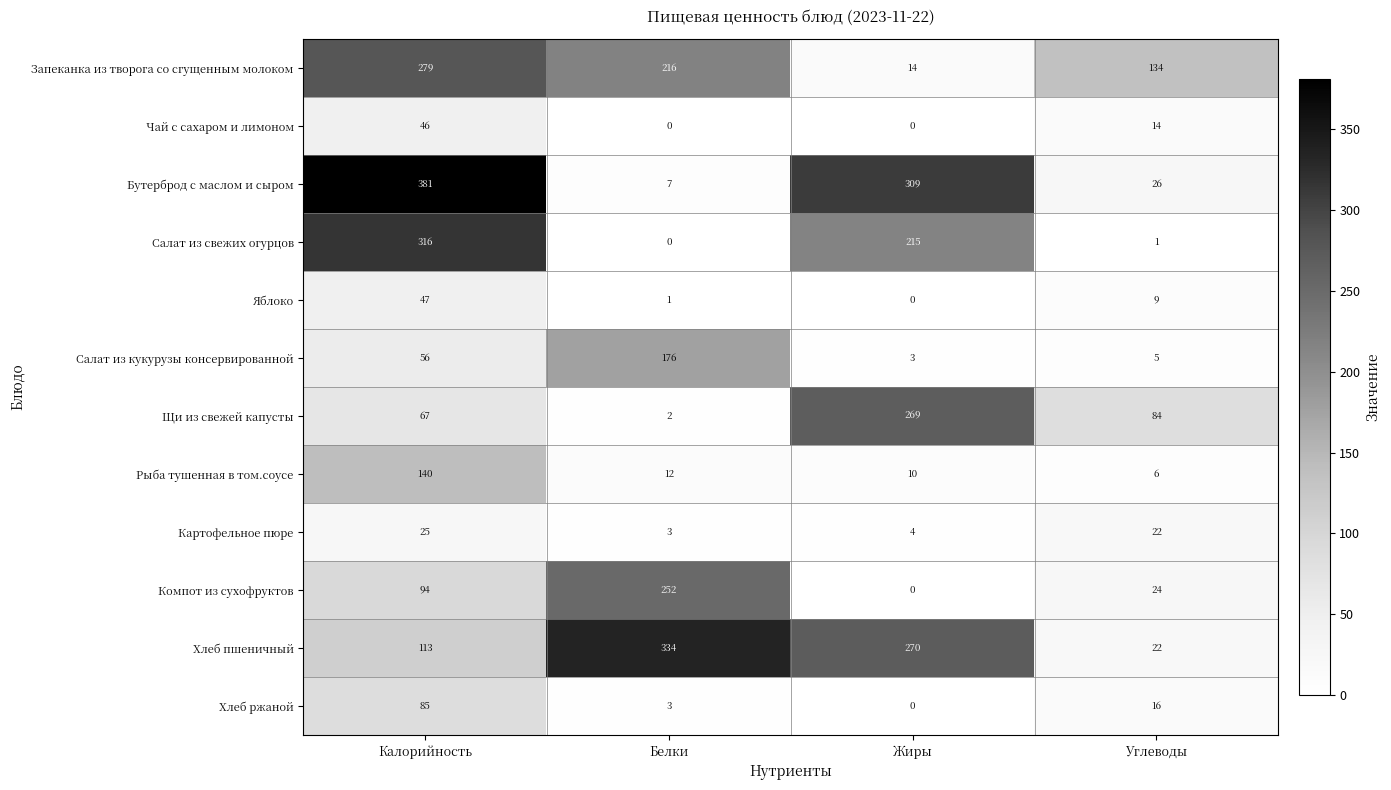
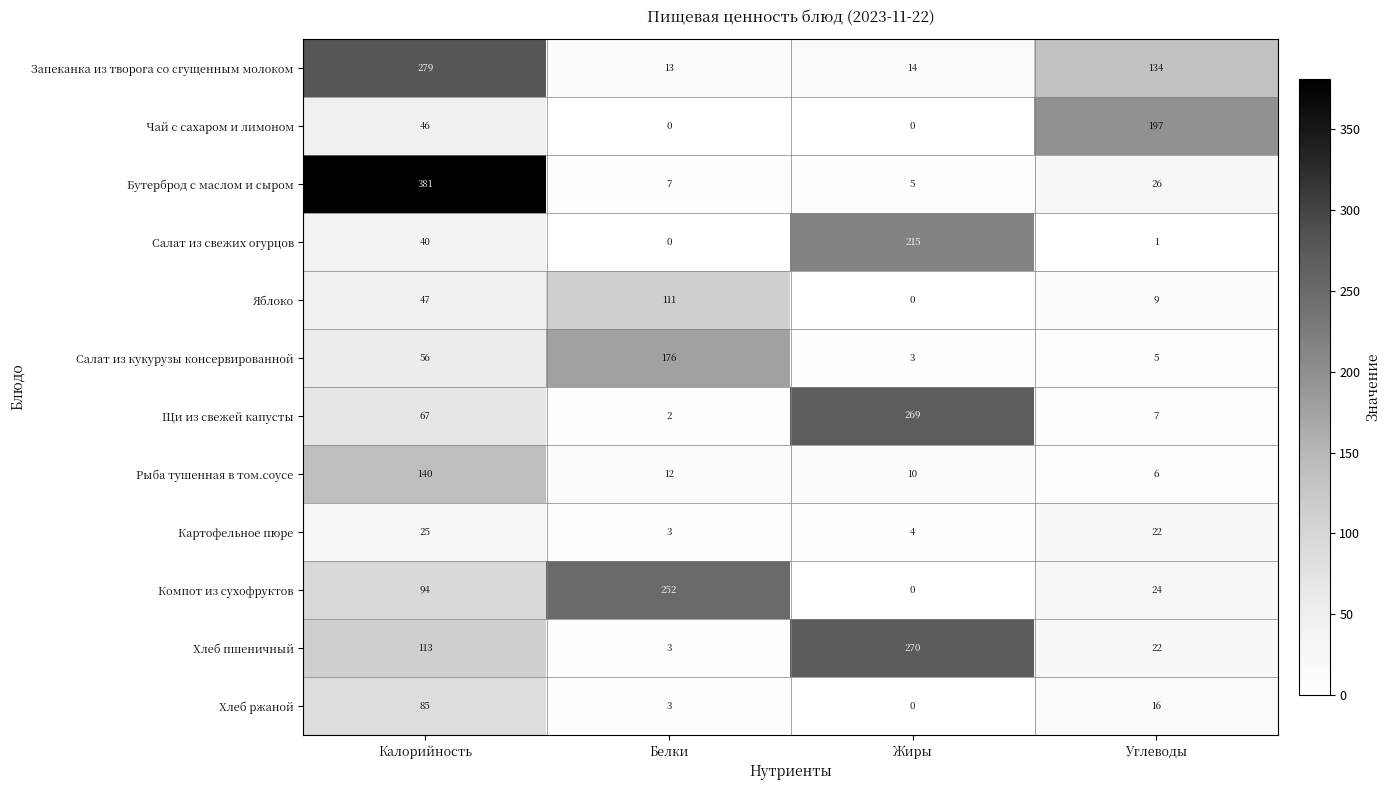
Запеканка из творога со сгущенным молоком, Белки: 216 -> 13
Чай с сахаром и лимоном, Углеводы: 14 -> 197
Бутерброд с маслом и сыром, Жиры: 309 -> 5
Салат из свежих огурцов, Калорийность: 316 -> 40
Яблоко, Белки: 1 -> 111
Щи из свежей капусты, Углеводы: 84 -> 7
Хлеб пшеничный, Белки: 334 -> 3
